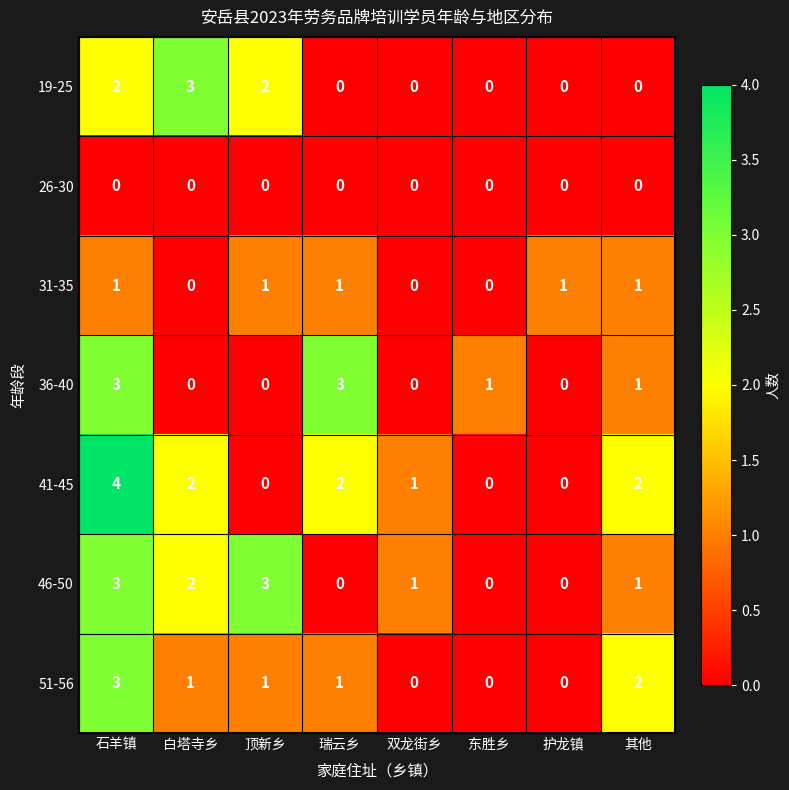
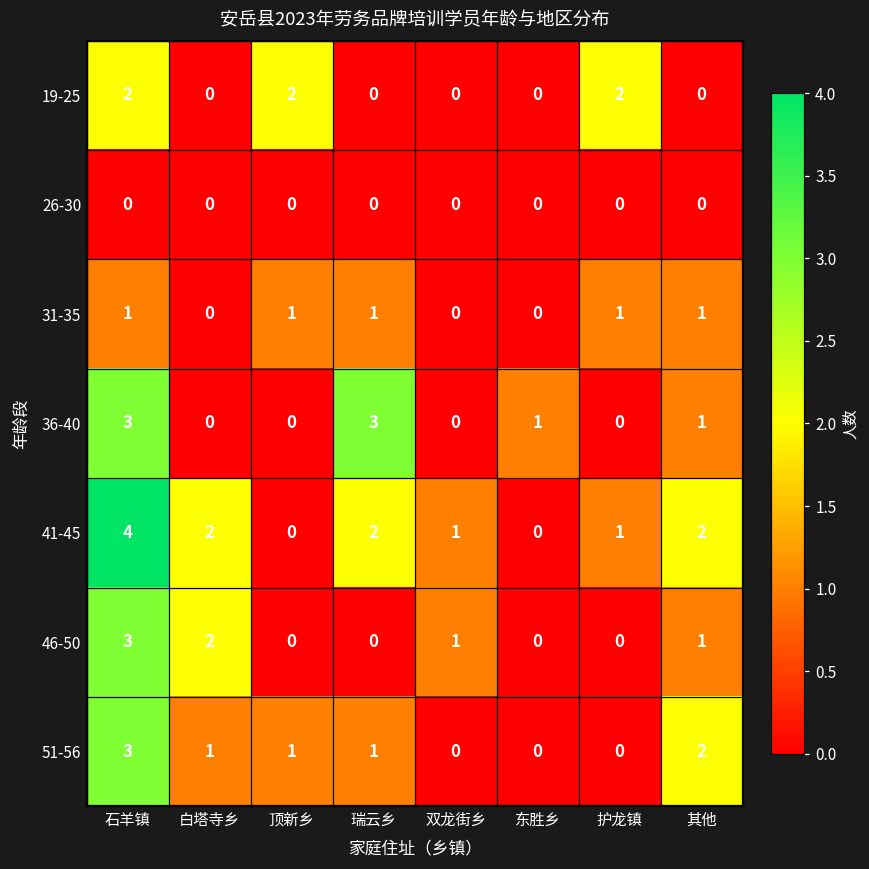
19-25, 白塔寺乡: 3 -> 0
19-25, 护龙镇: 0 -> 2
41-45, 护龙镇: 0 -> 1
46-50, 顶新乡: 3 -> 0
